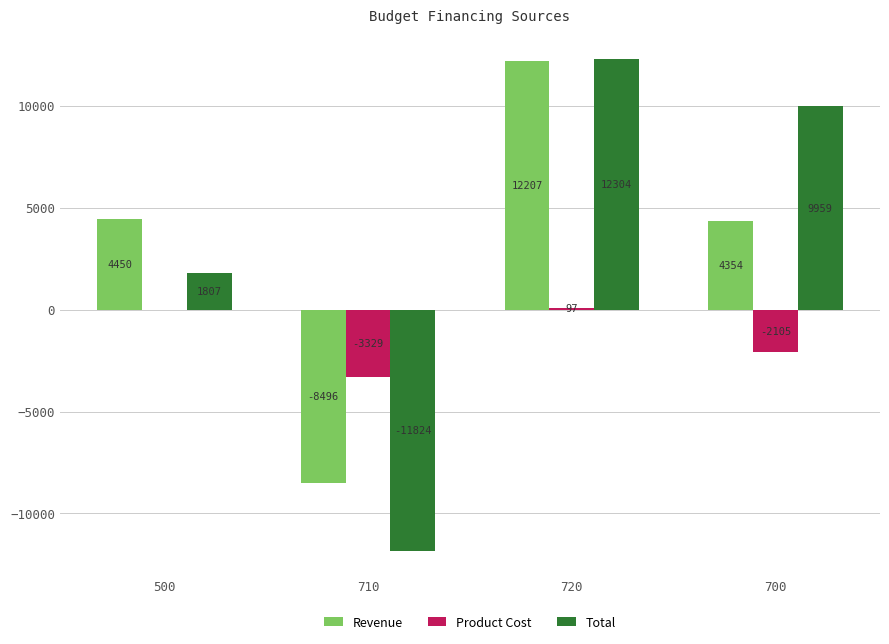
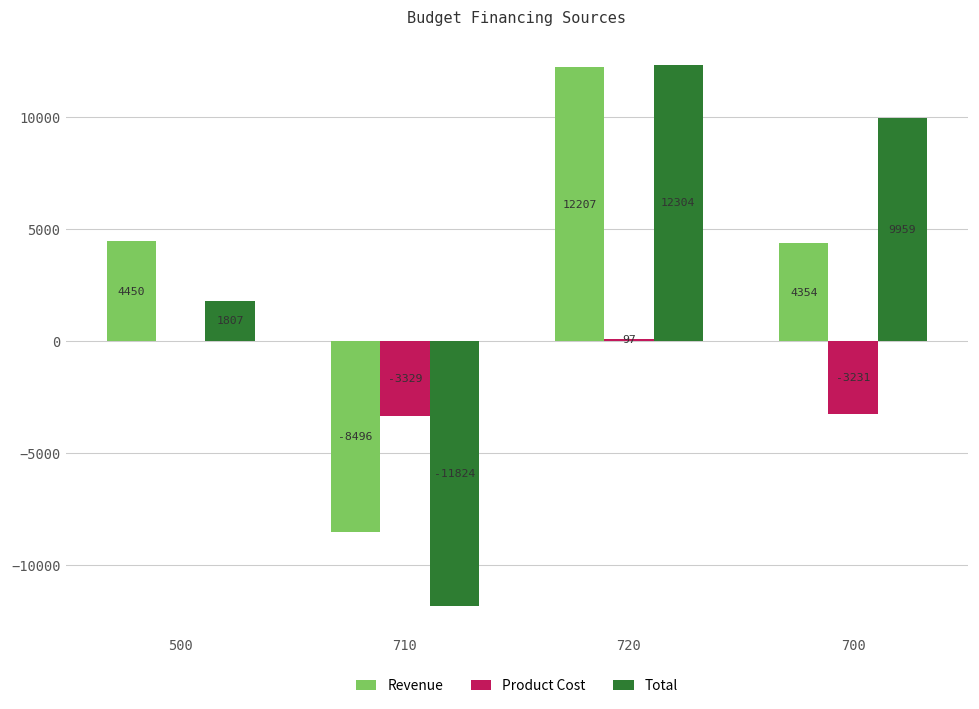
Product Cost, 700: -2105 -> -3231
